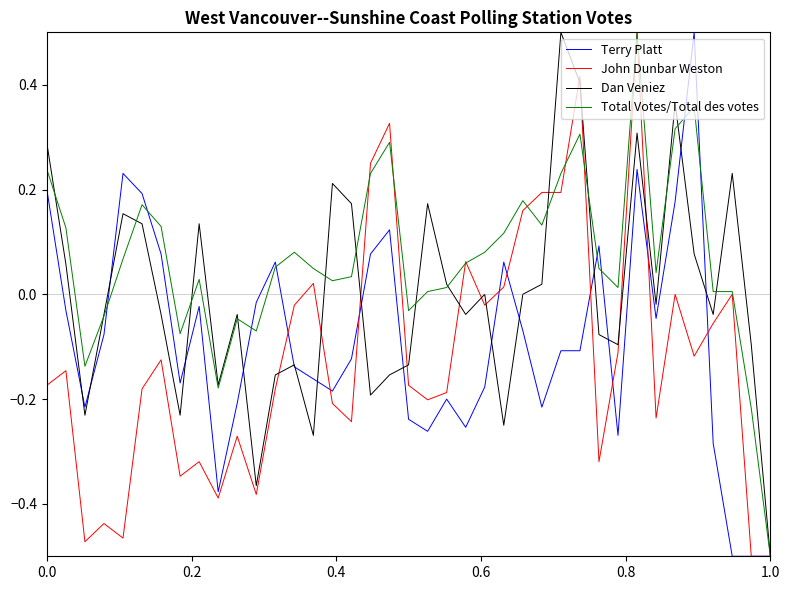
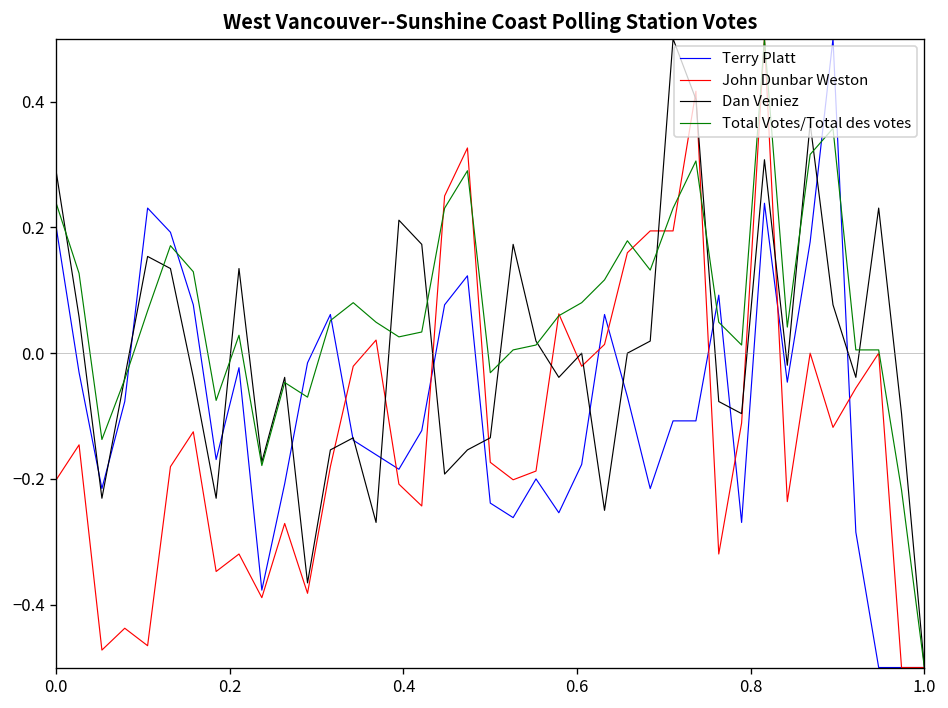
John Dunbar Weston, 0.0: -0.17 -> -0.20
